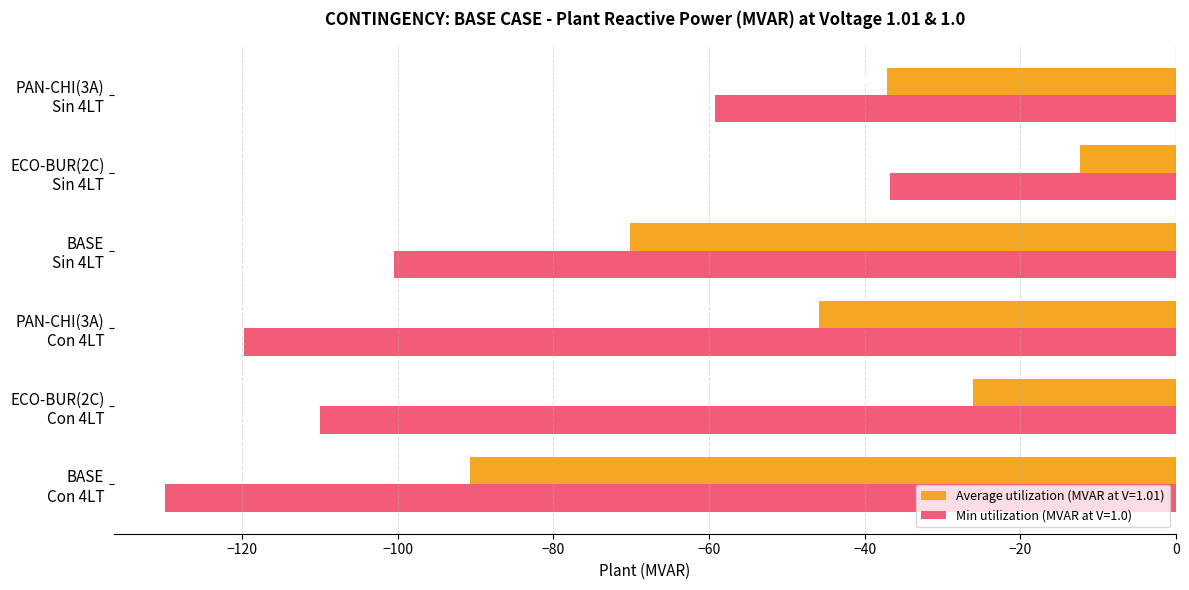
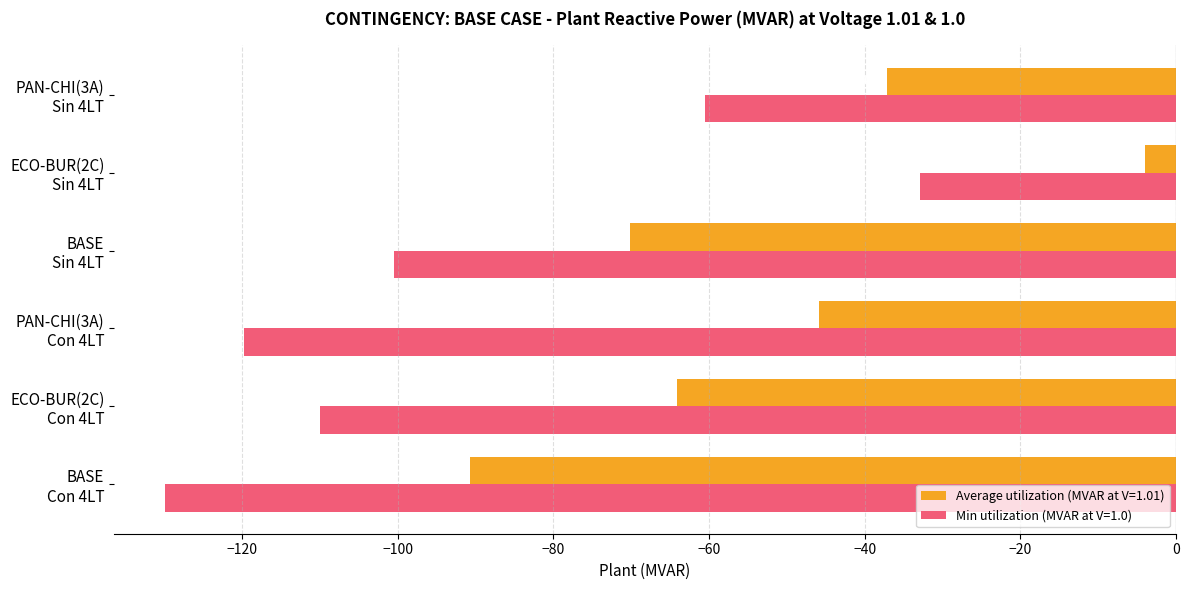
Min utilization (MVAR at V=1.0), PAN-CHI(3A) Sin 4LT: -59 -> -61
Average utilization (MVAR at V=1.01), ECO-BUR(2C) Sin 4LT: -12 -> -4
Min utilization (MVAR at V=1.0), ECO-BUR(2C) Sin 4LT: -37 -> -33
Average utilization (MVAR at V=1.01), ECO-BUR(2C) Con 4LT: -26 -> -64
